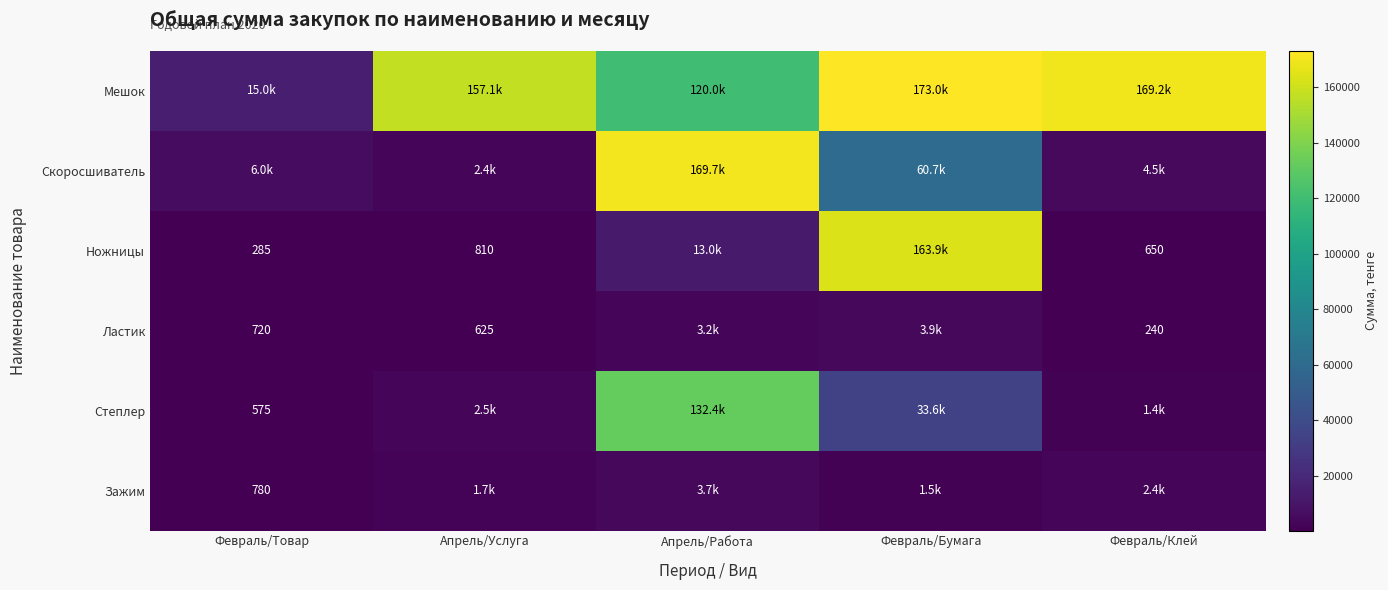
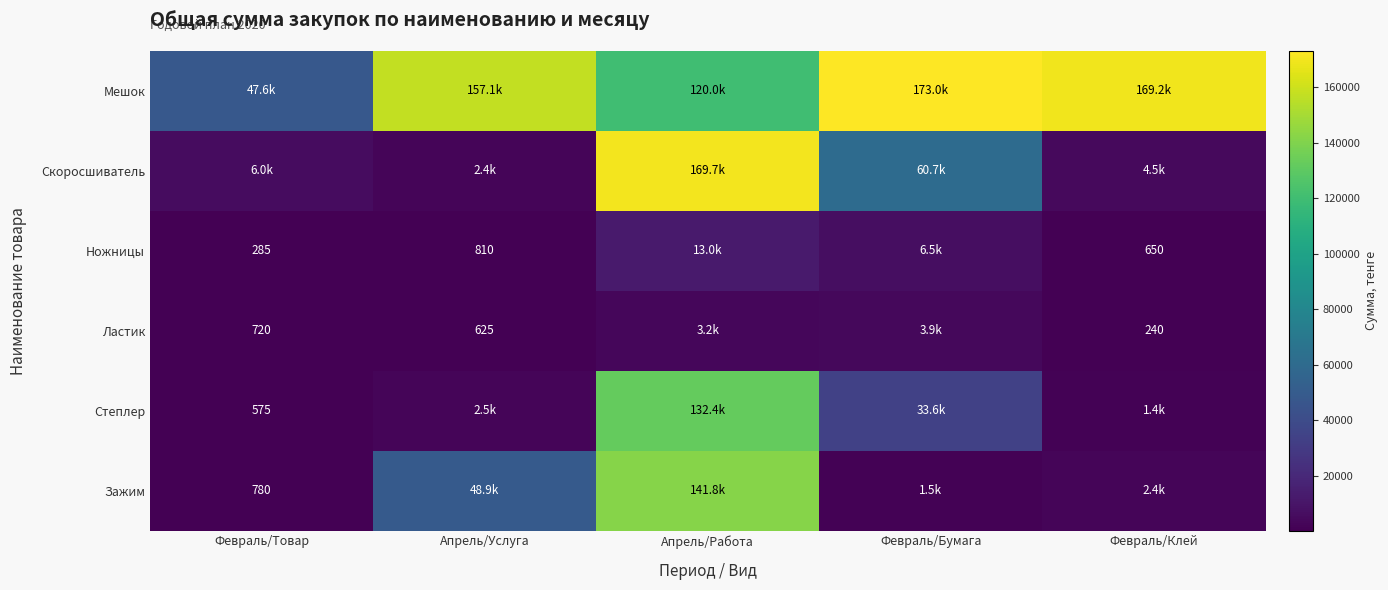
Мешок, Февраль/Товар: 15.0k -> 47.6k
Ножницы, Февраль/Бумага: 163.9k -> 6.5k
Зажим, Апрель/Услуга: 1.7k -> 48.9k
Зажим, Апрель/Работа: 3.7k -> 141.8k
